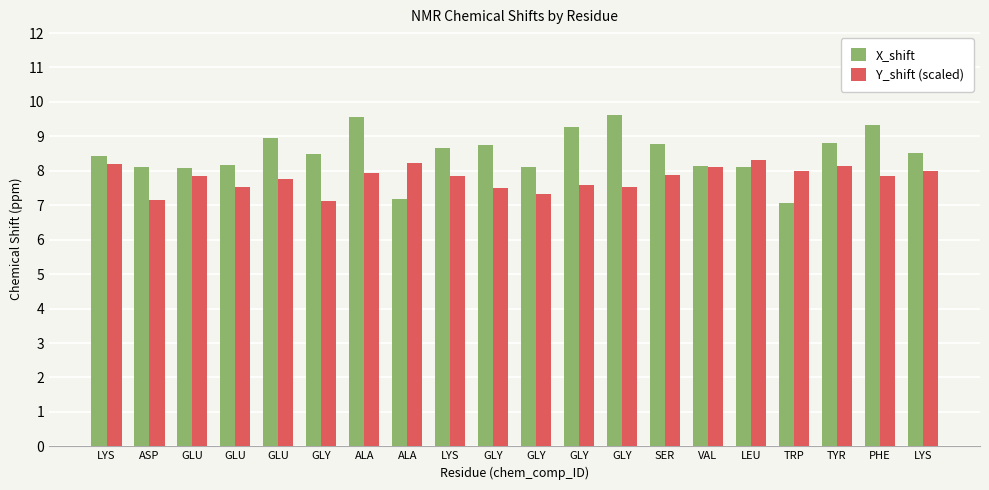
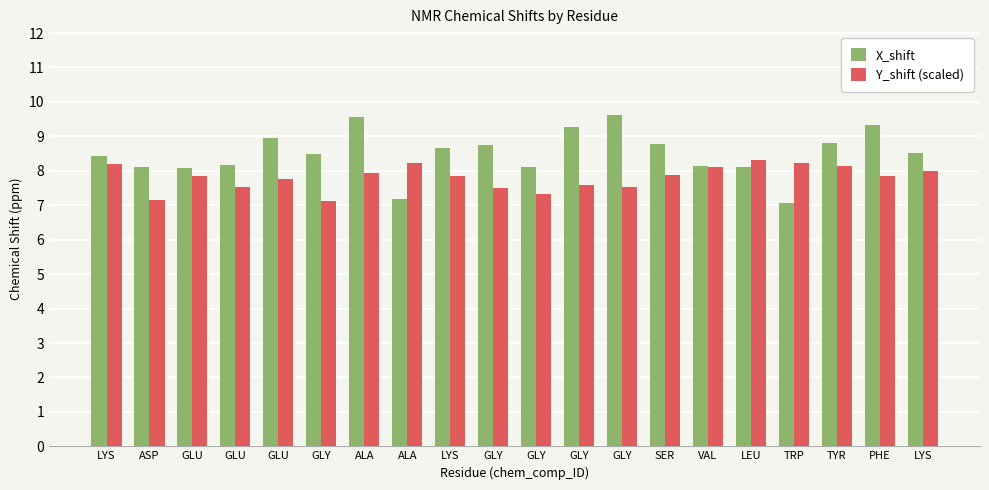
Y_shift (scaled), TRP: 8.0 -> 8.2
